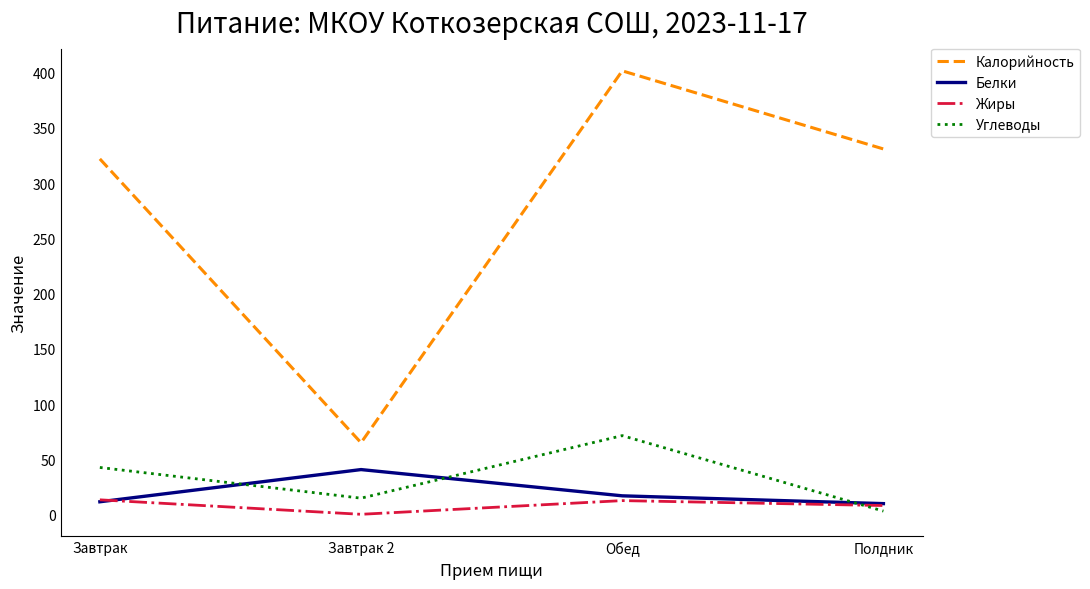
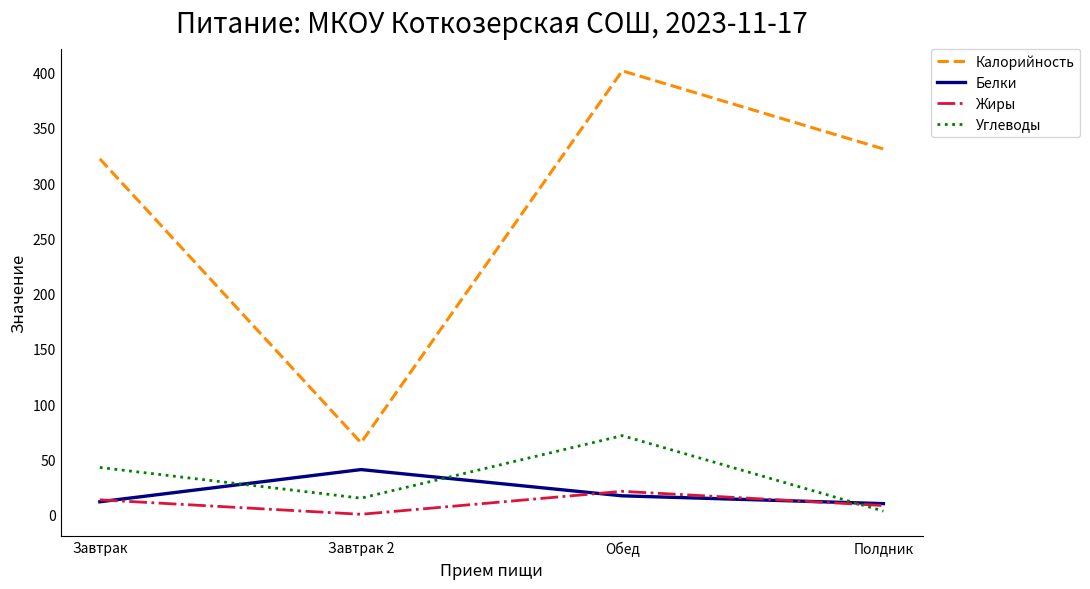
Жиры, Обед: 13 -> 21
